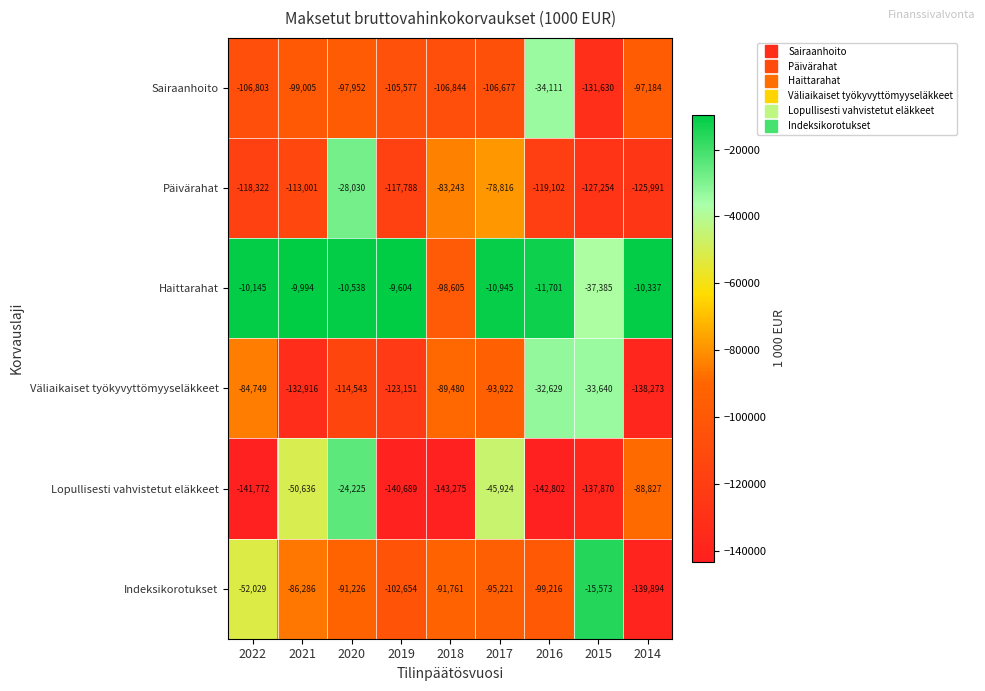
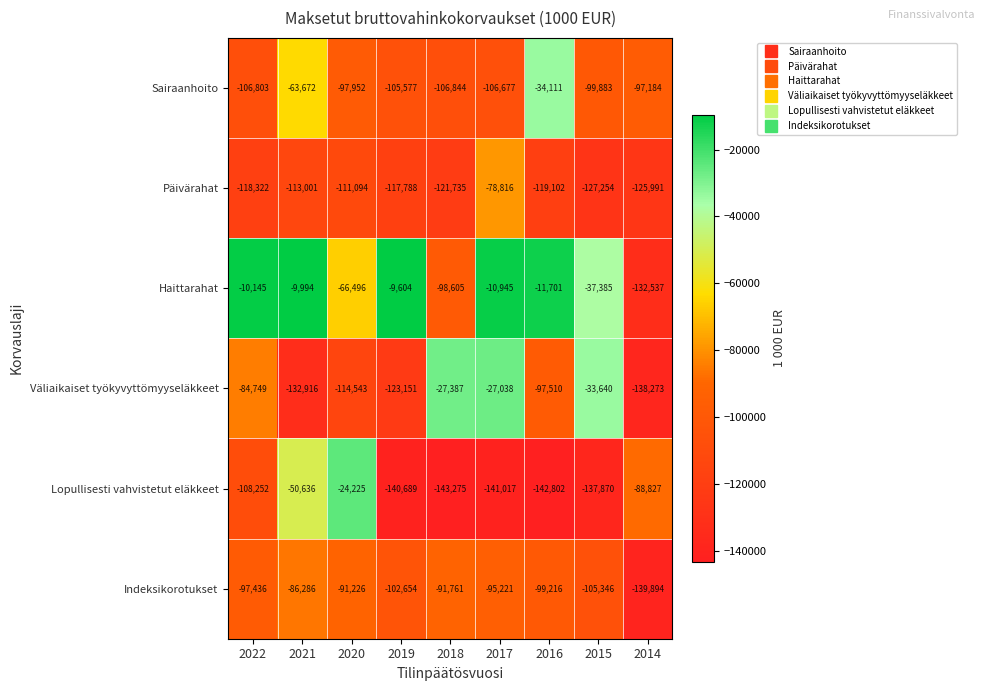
Sairaanhoito, 2021: -99,005 -> -63,672
Sairaanhoito, 2015: -131,630 -> -99,883
Päivärahat, 2020: -28,030 -> -111,094
Päivärahat, 2018: -83,243 -> -121,735
Haittarahat, 2020: -10,538 -> -66,496
Haittarahat, 2014: -10,337 -> -132,537
Väliaikaiset työkyvyttömyyseläkkeet, 2018: -89,480 -> -27,387
Väliaikaiset työkyvyttömyyseläkkeet, 2017: -93,922 -> -27,038
Väliaikaiset työkyvyttömyyseläkkeet, 2016: -32,629 -> -97,510
Lopullisesti vahvistetut eläkkeet, 2022: -141,772 -> -108,252
Lopullisesti vahvistetut eläkkeet, 2017: -45,924 -> -141,017
Indeksikorotukset, 2022: -52,029 -> -97,436
Indeksikorotukset, 2015: -15,573 -> -105,346
